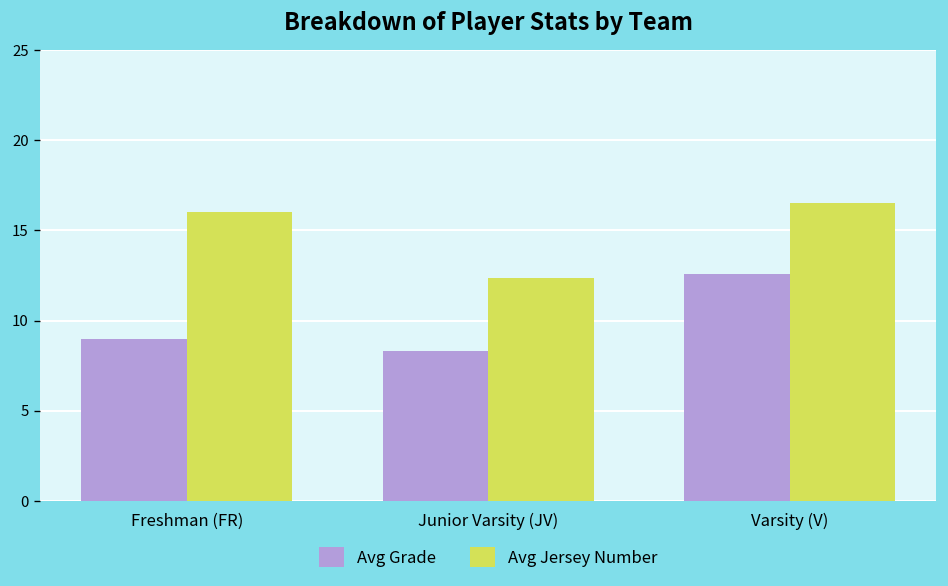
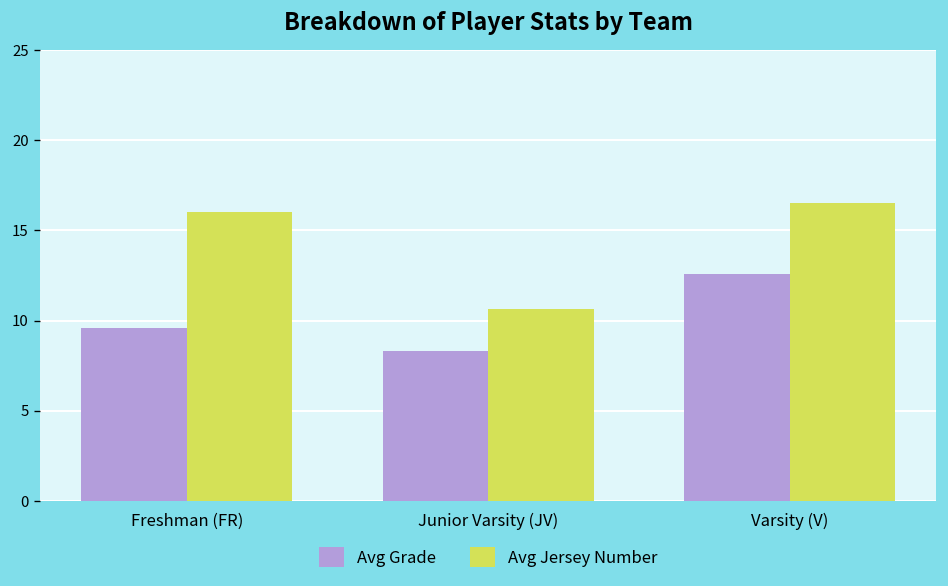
Avg Grade, Freshman (FR): 9.0 -> 9.6
Avg Jersey Number, Junior Varsity (JV): 12.4 -> 10.7
